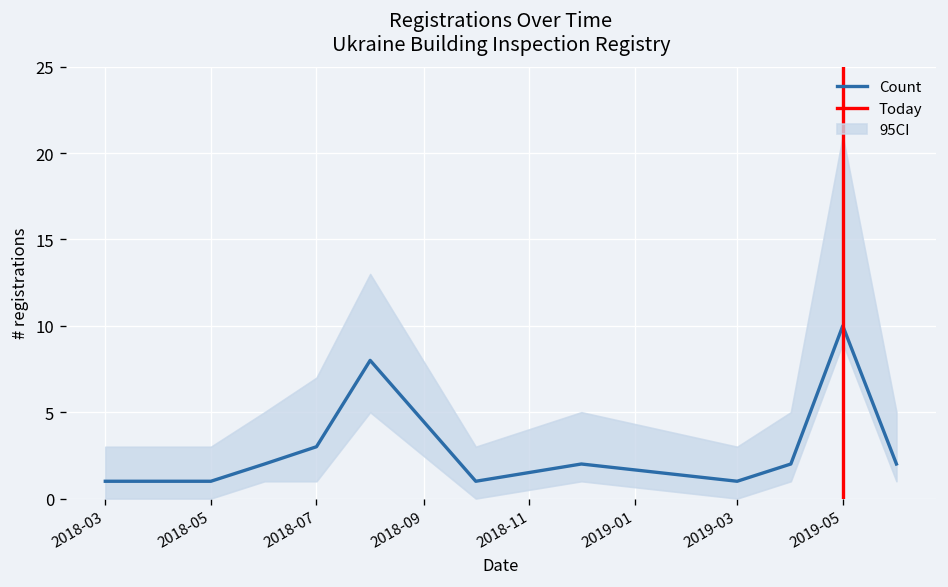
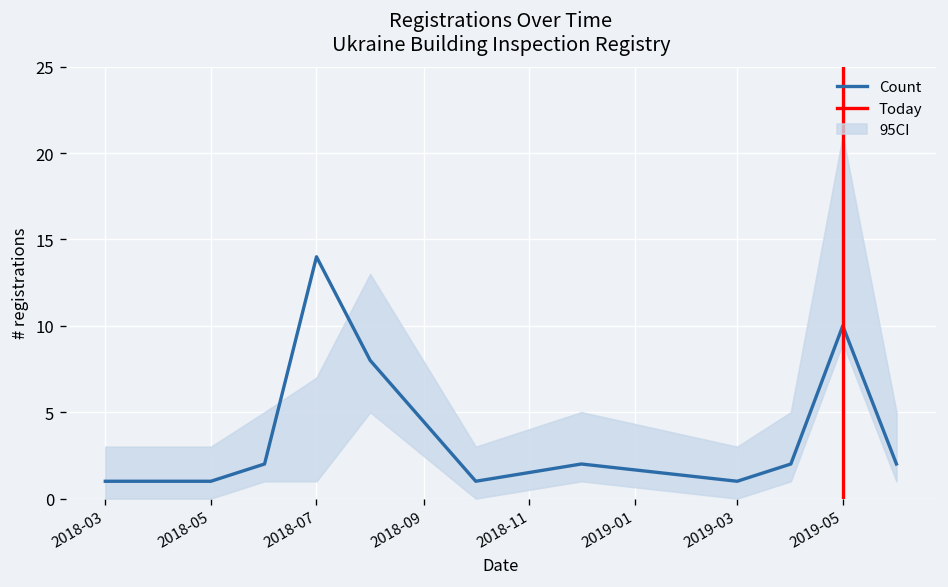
Count, 2018-07: 3 -> 14
